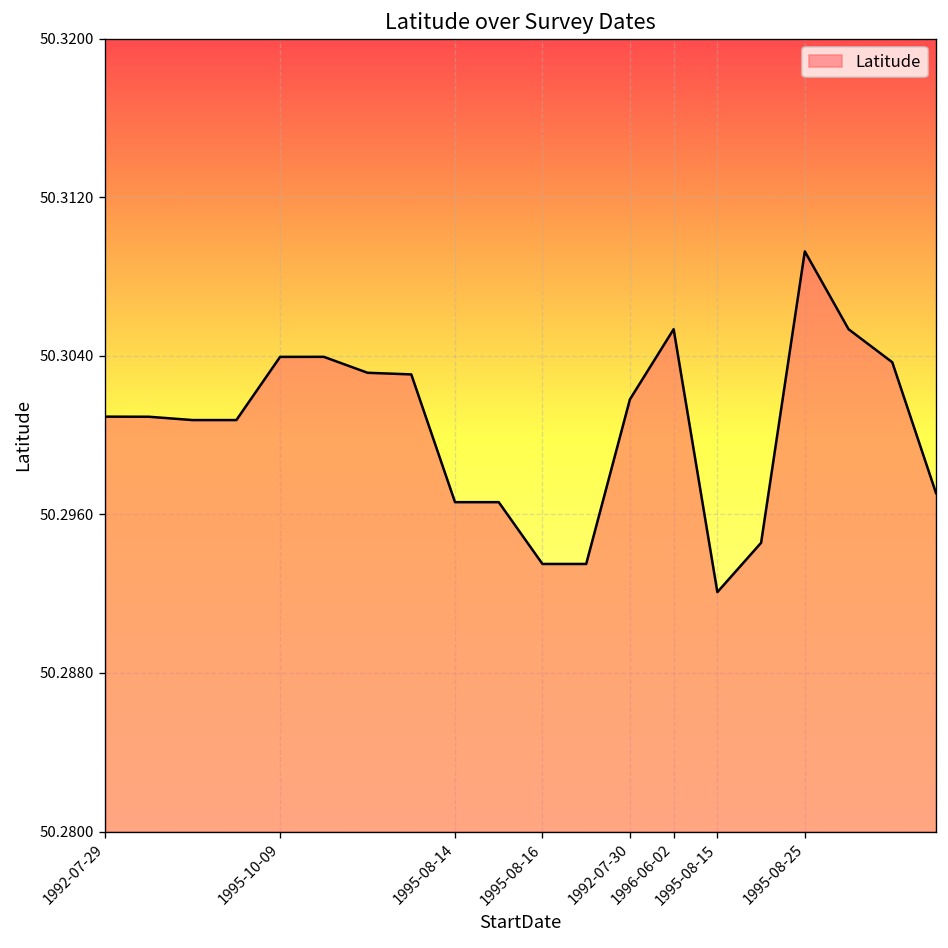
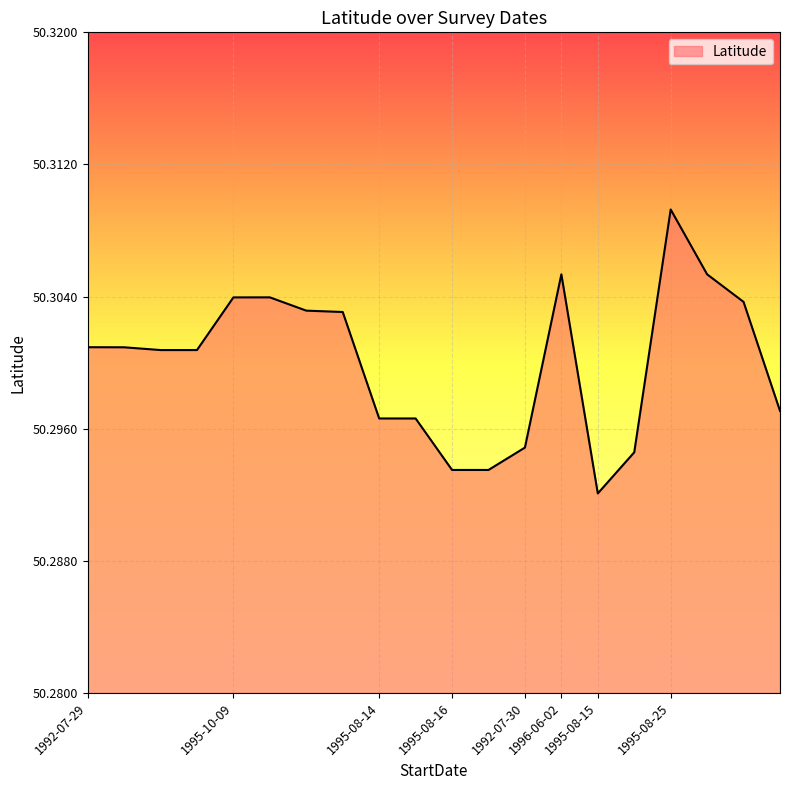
1992-07-30: 50.3018 -> 50.2949
